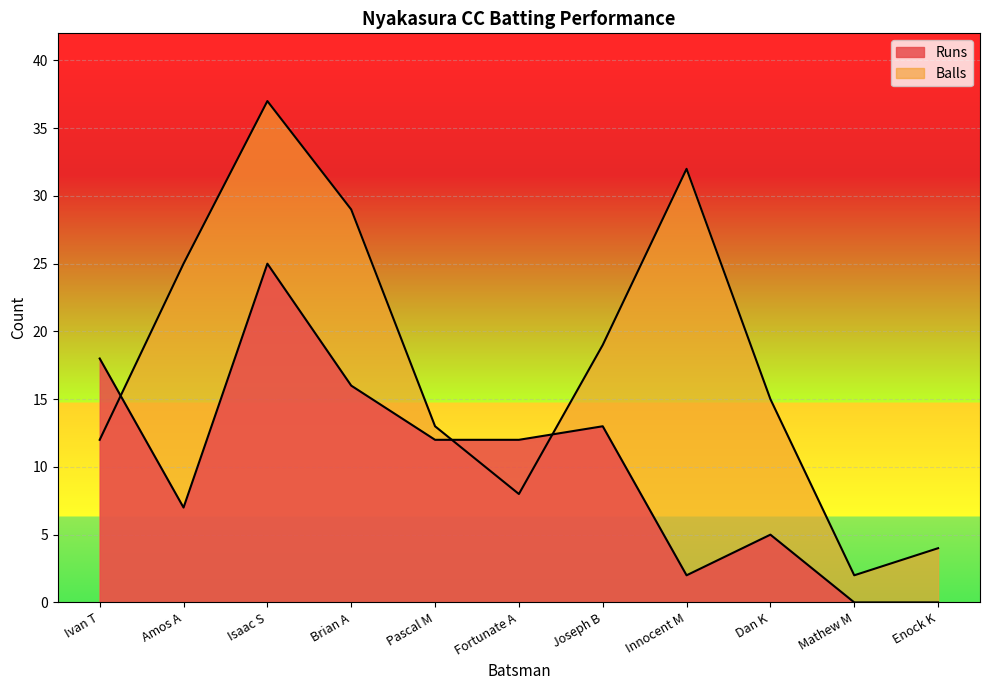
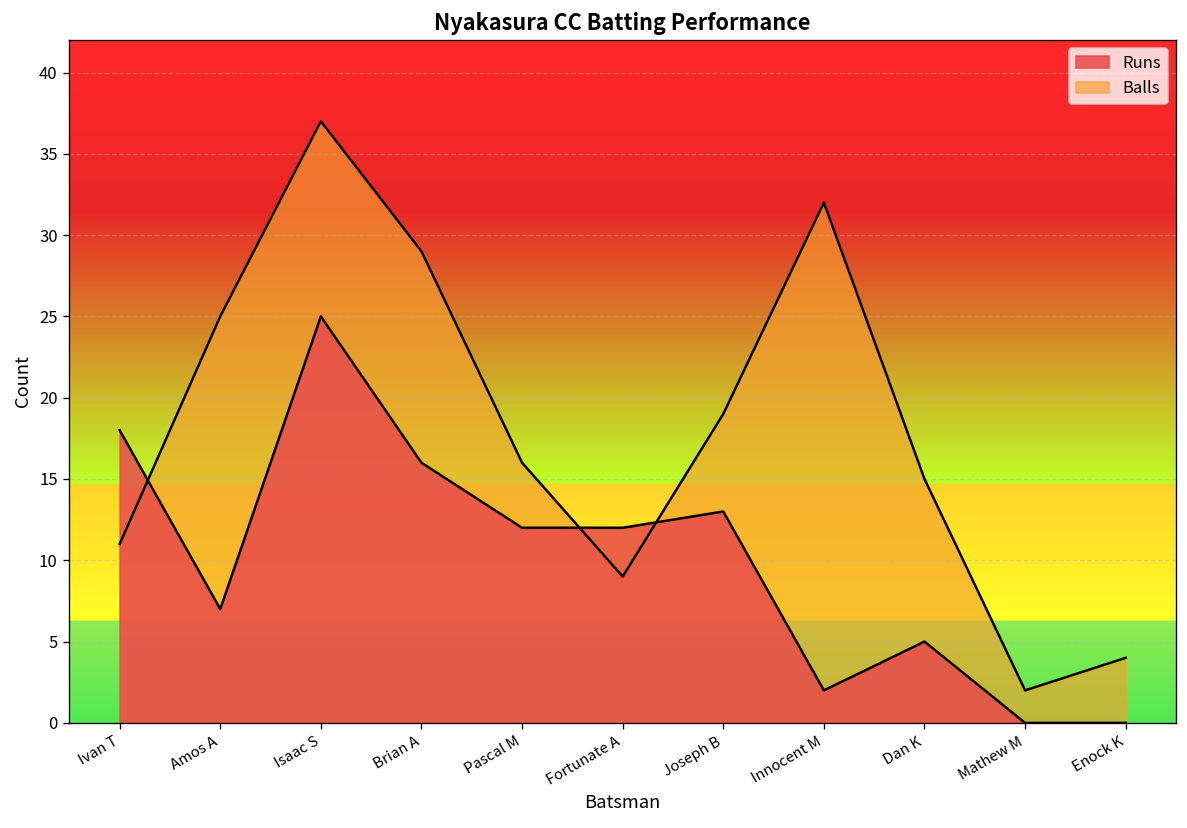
Balls, Ivan T: 12 -> 11
Balls, Pascal M: 13 -> 16
Balls, Fortunate A: 8 -> 9
